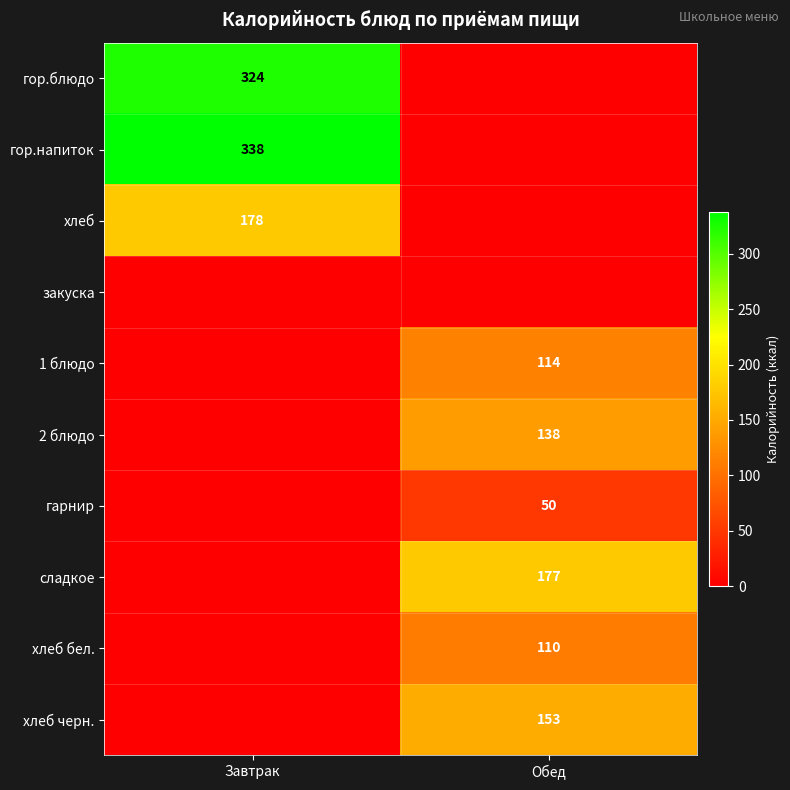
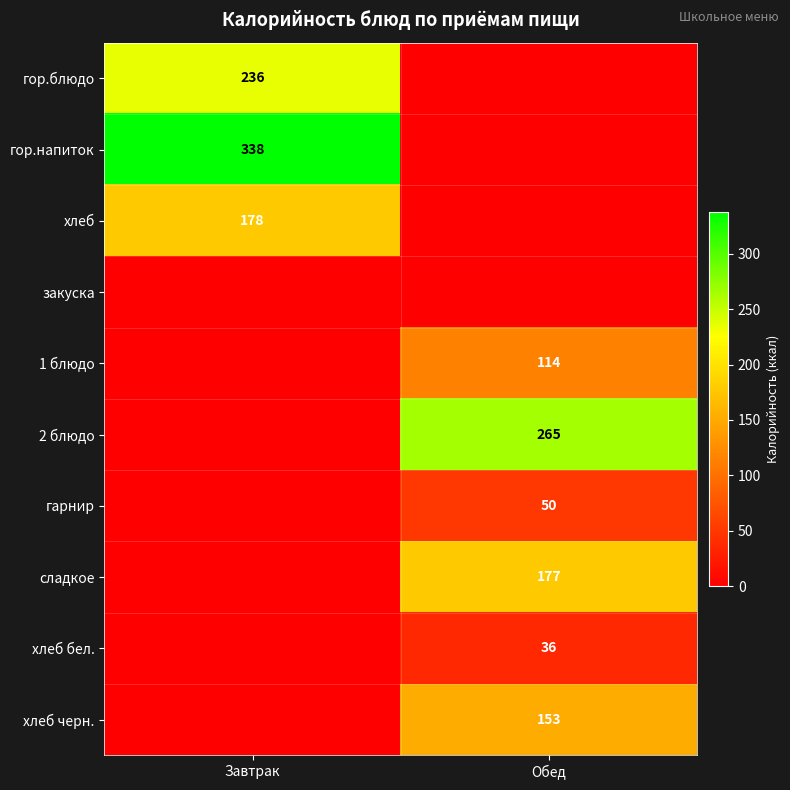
гор.блюдо, Завтрак: 324 -> 236
2 блюдо, Обед: 138 -> 265
хлеб бел., Обед: 110 -> 36
